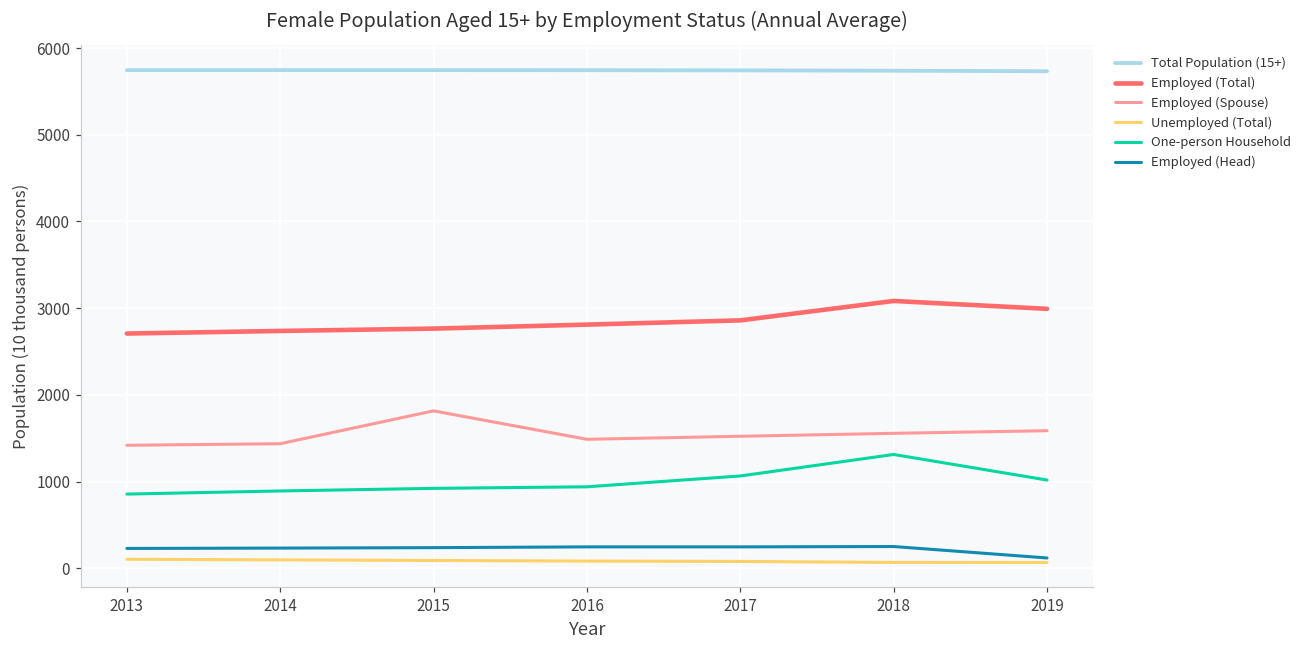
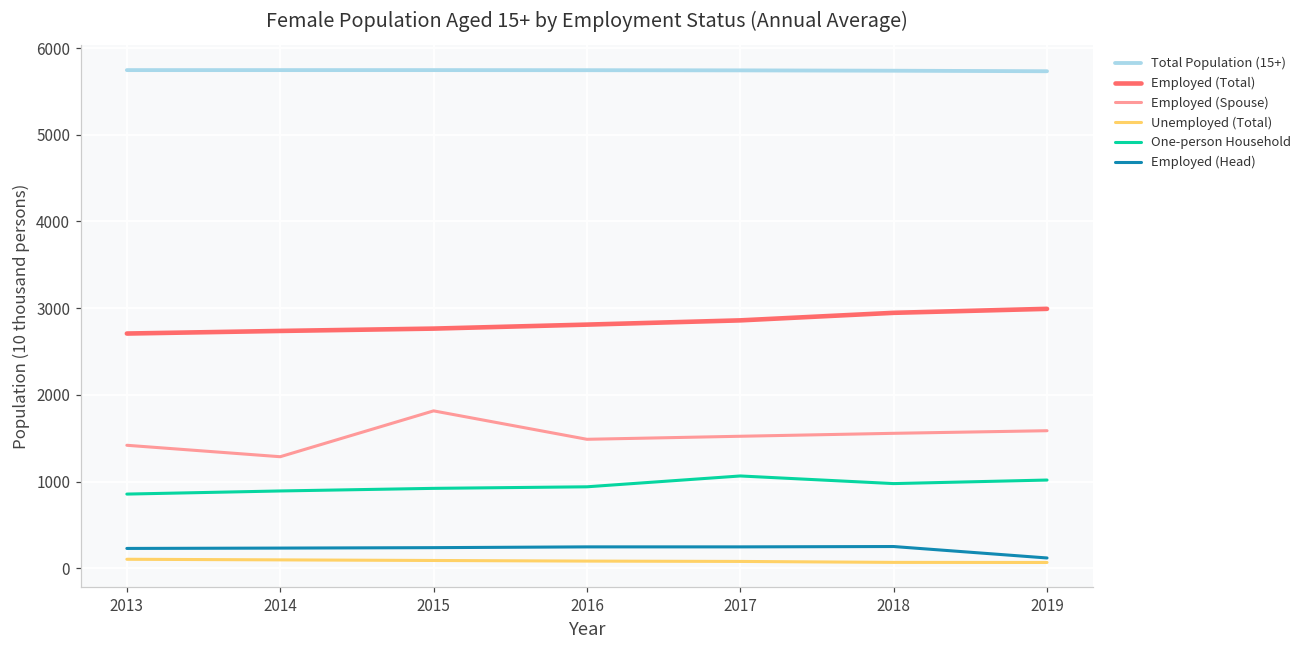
Employed (Spouse), 2014: 1400 -> 1300
Employed (Total), 2018: 3100 -> 2900
One-person Household, 2018: 1300 -> 1000
